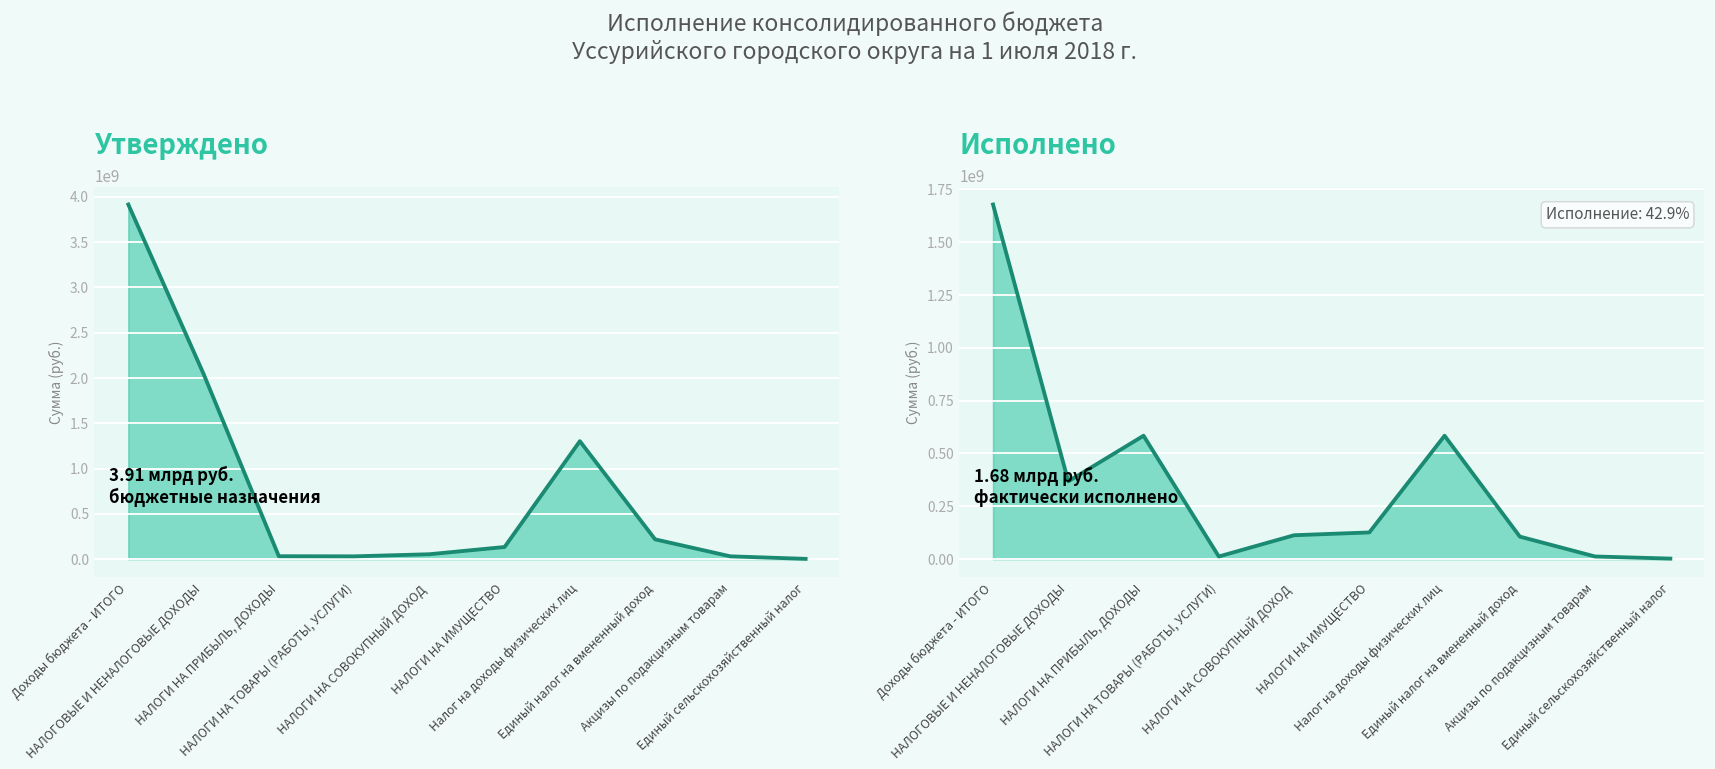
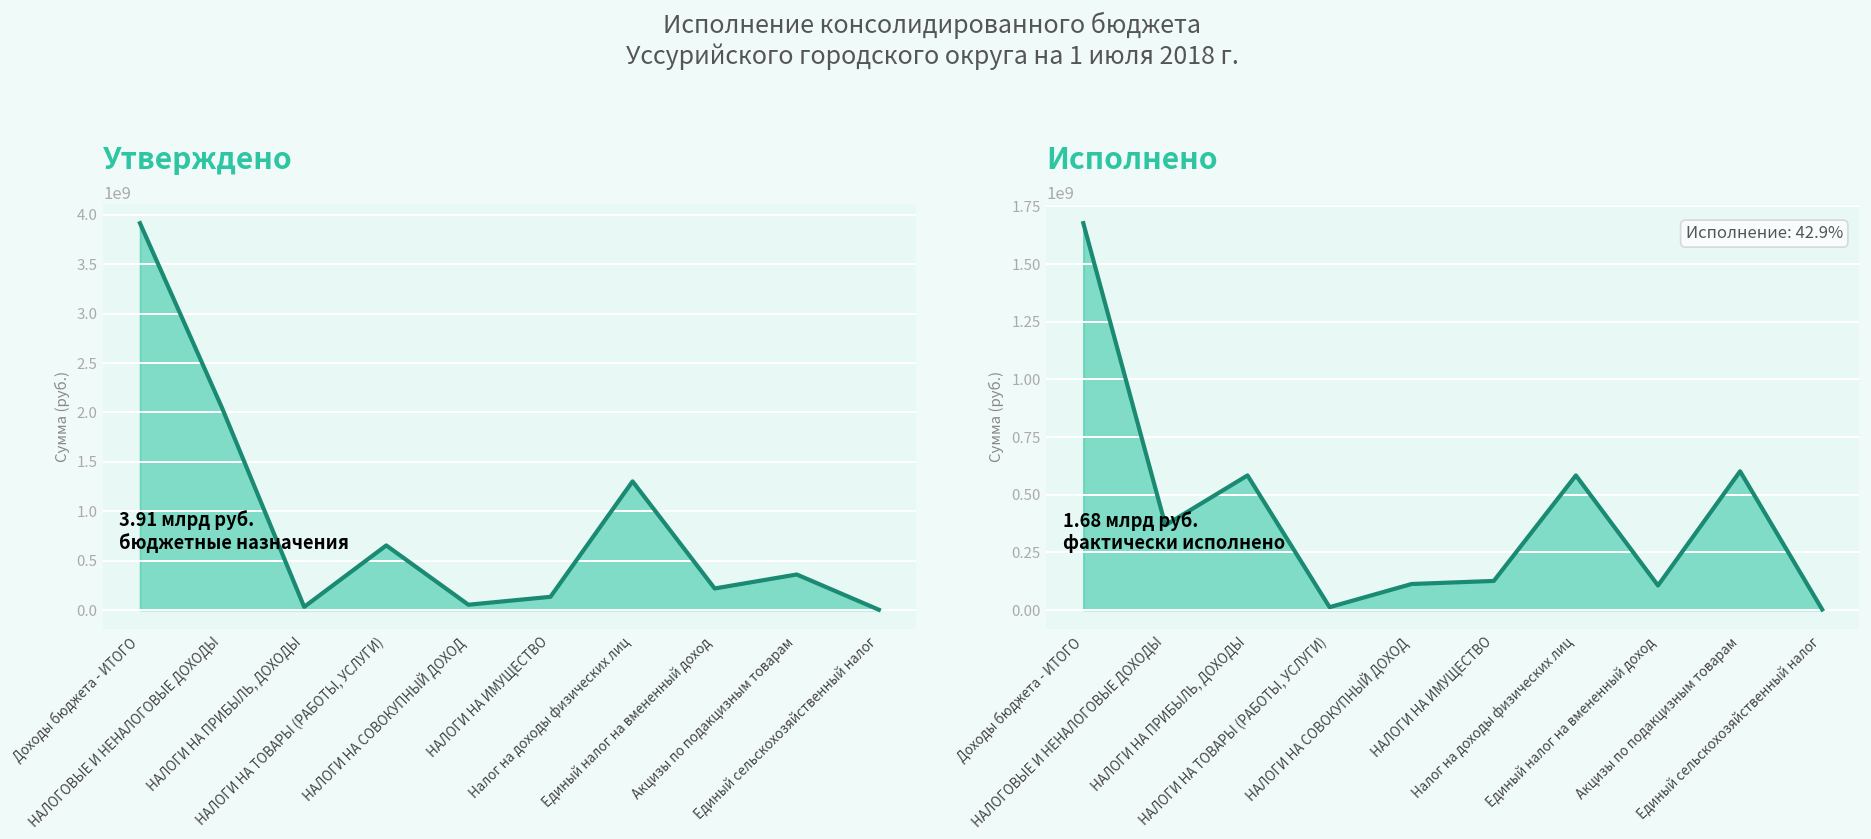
Утверждено, НАЛОГИ НА ТОВАРЫ (РАБОТЫ, УСЛУГИ): 0 -> 700000000
Утверждено, Акцизы по подакцизным товарам: 0 -> 400000000
Исполнено, Акцизы по подакцизным товарам: 10000000 -> 600000000
